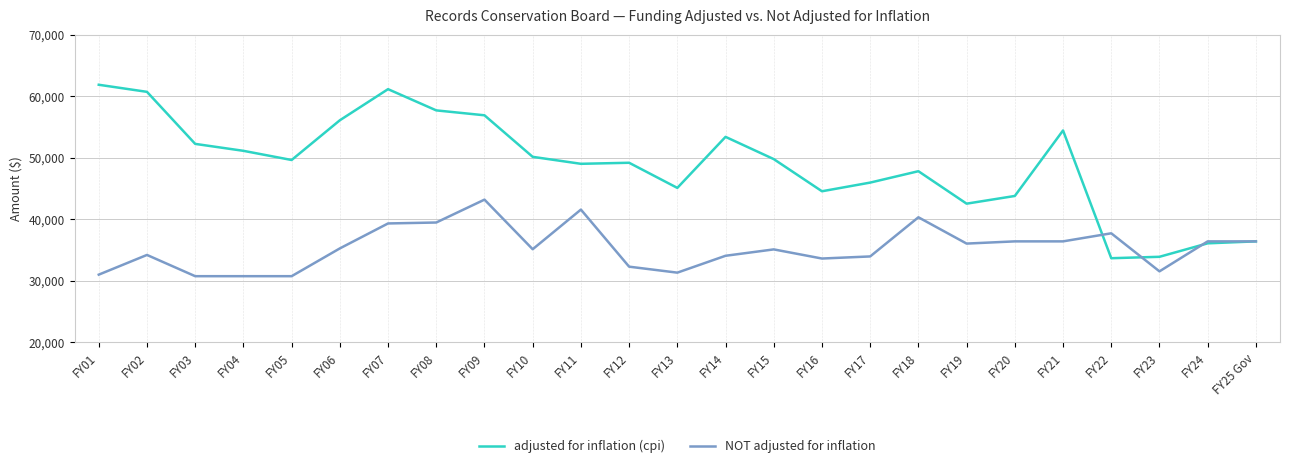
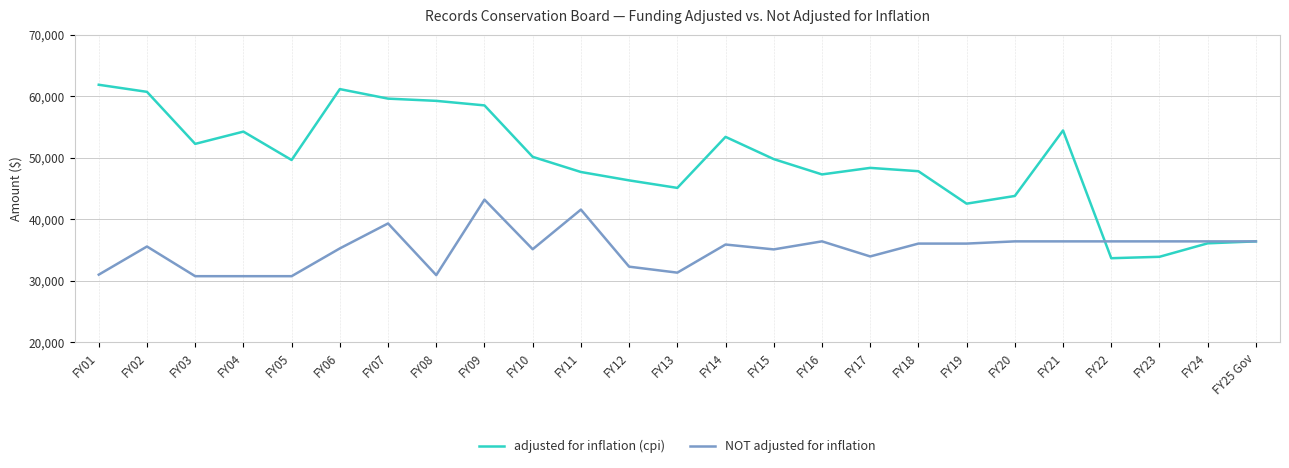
NOT adjusted for inflation, FY02: 34,000 -> 36,000
adjusted for inflation (cpi), FY04: 51,000 -> 54,000
adjusted for inflation (cpi), FY06: 56,000 -> 61,000
adjusted for inflation (cpi), FY07: 61,000 -> 60,000
adjusted for inflation (cpi), FY08: 58,000 -> 59,000
NOT adjusted for inflation, FY08: 39,000 -> 31,000
adjusted for inflation (cpi), FY09: 57,000 -> 58,000
adjusted for inflation (cpi), FY11: 49,000 -> 48,000
adjusted for inflation (cpi), FY12: 49,000 -> 46,000
NOT adjusted for inflation, FY14: 34,000 -> 36,000
adjusted for inflation (cpi), FY16: 45,000 -> 47,000
NOT adjusted for inflation, FY16: 34,000 -> 36,000
adjusted for inflation (cpi), FY17: 46,000 -> 48,000
NOT adjusted for inflation, FY18: 40,000 -> 36,000
NOT adjusted for inflation, FY22: 38,000 -> 36,000
NOT adjusted for inflation, FY23: 32,000 -> 36,000
